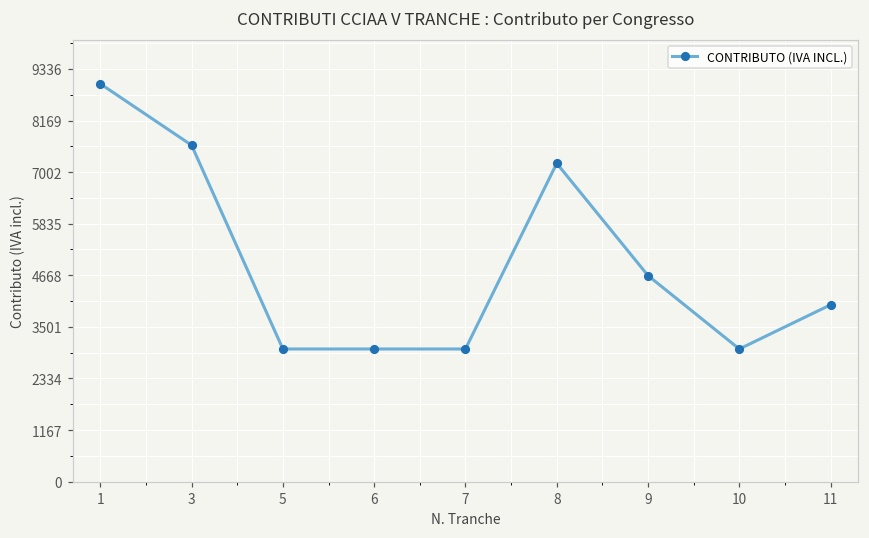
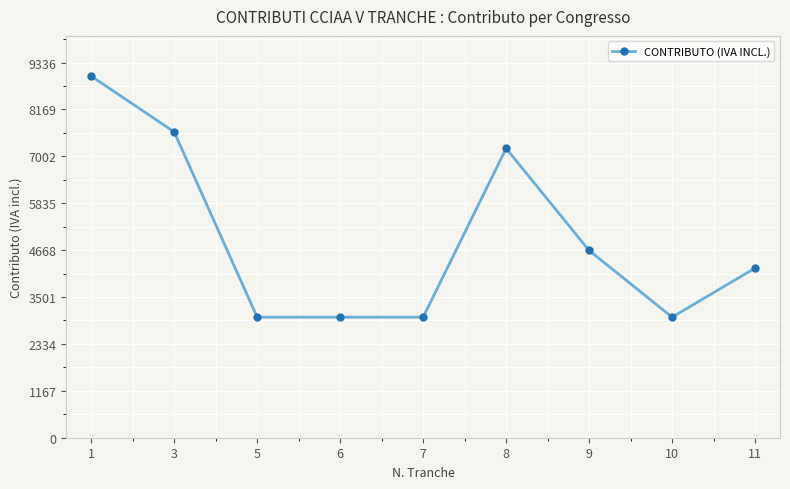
11: 4000 -> 4200
